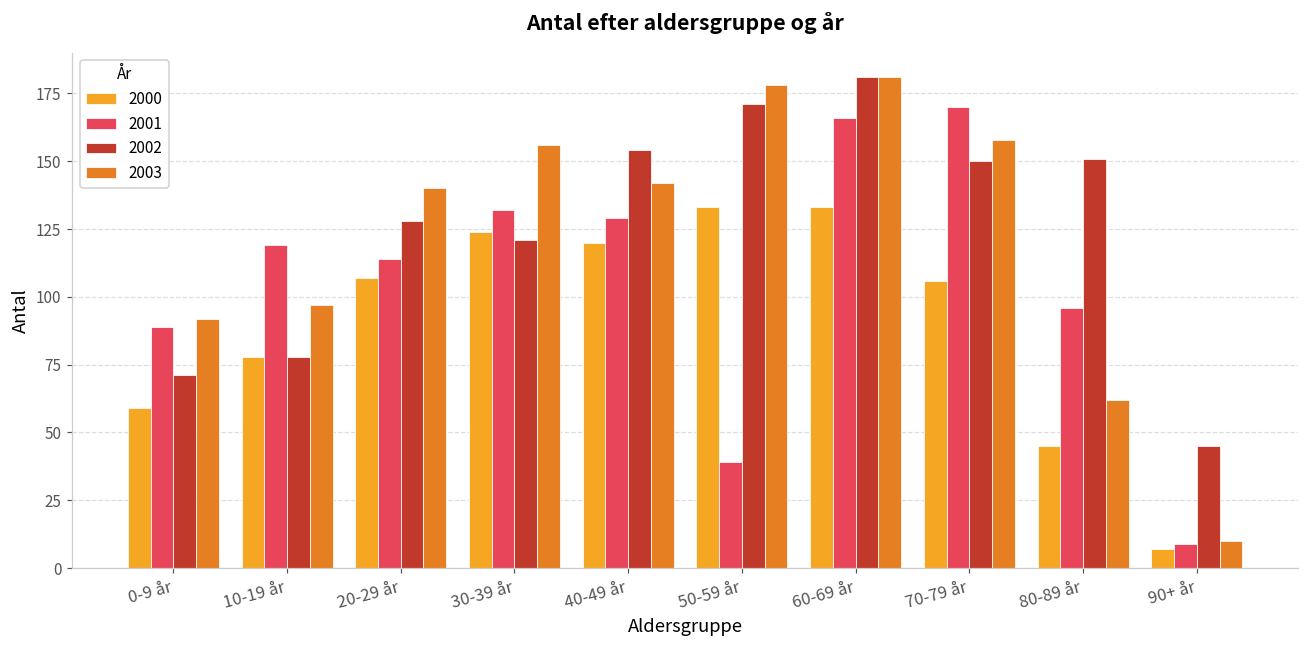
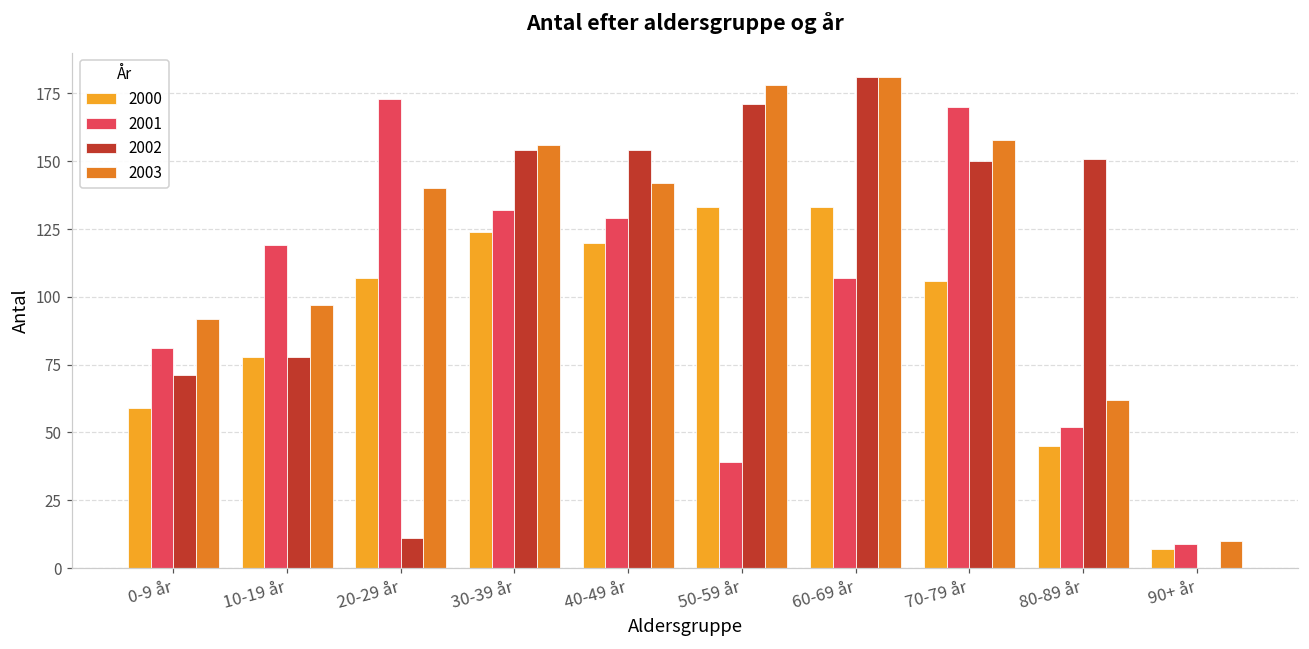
2001, 0-9 år: 89 -> 81
2001, 20-29 år: 114 -> 173
2002, 20-29 år: 128 -> 11
2002, 30-39 år: 121 -> 154
2001, 60-69 år: 166 -> 107
2001, 80-89 år: 96 -> 52
2002, 90+ år: 45 -> 0
